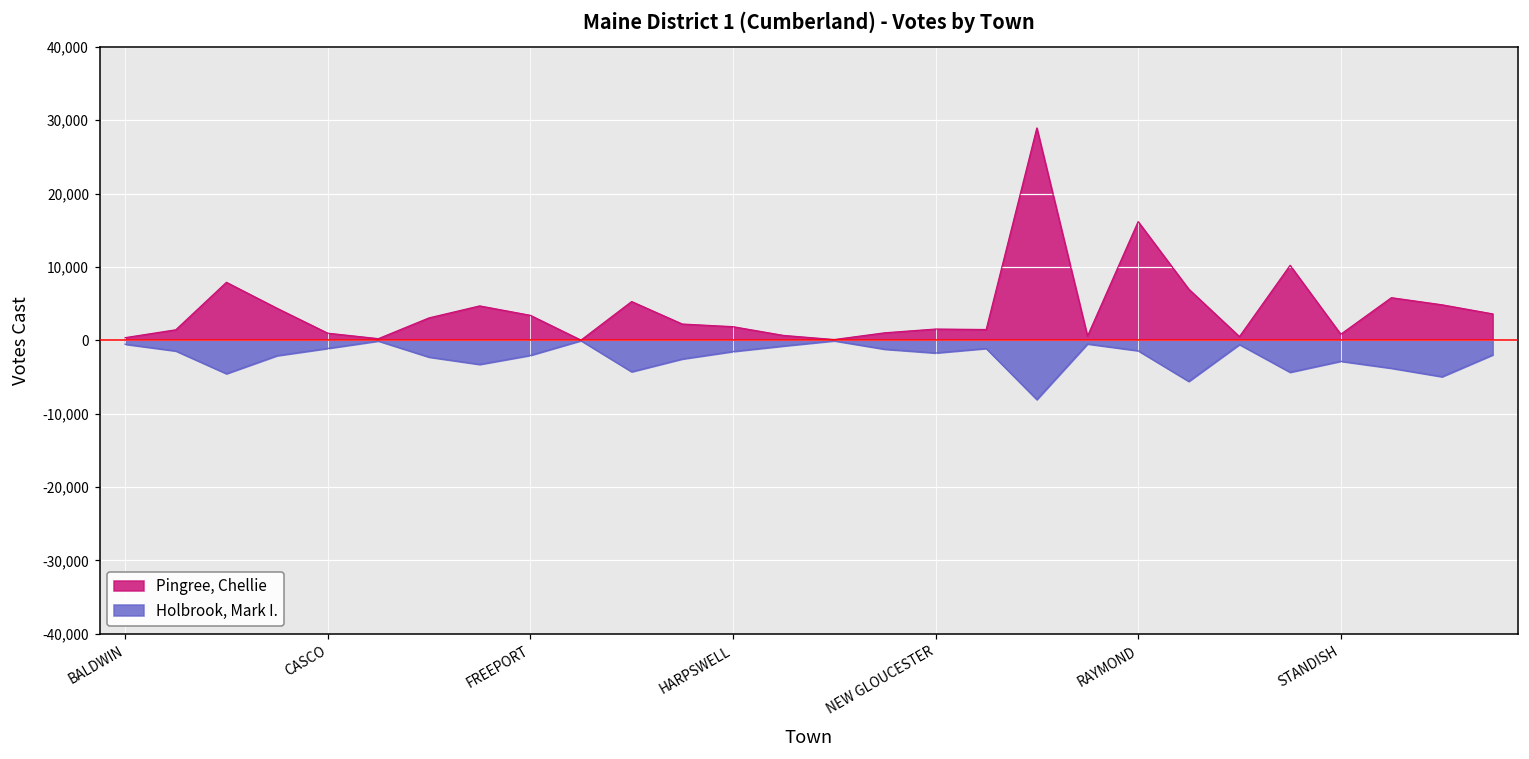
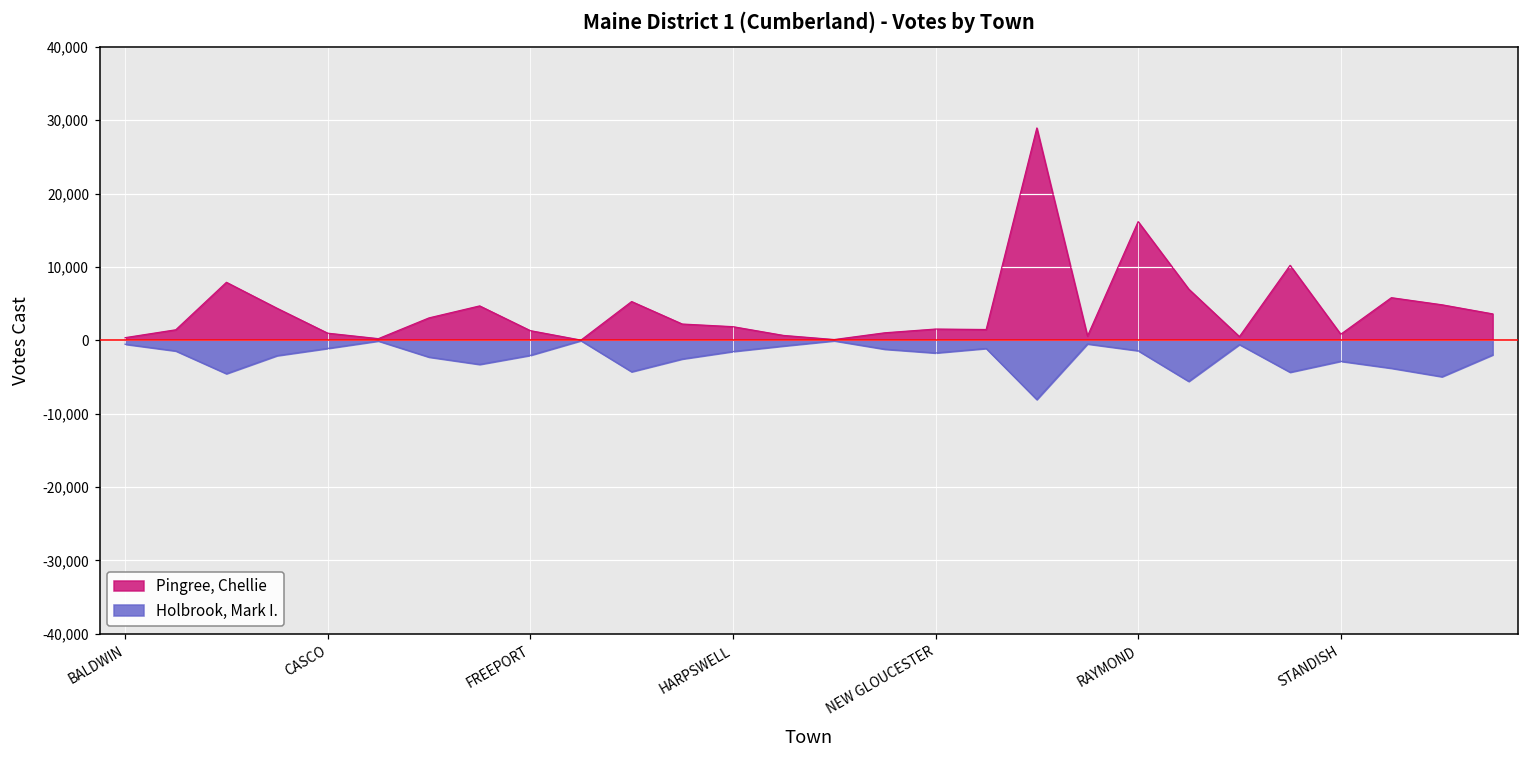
Pingree, Chellie, FREEPORT: 3,000 -> 1,000
